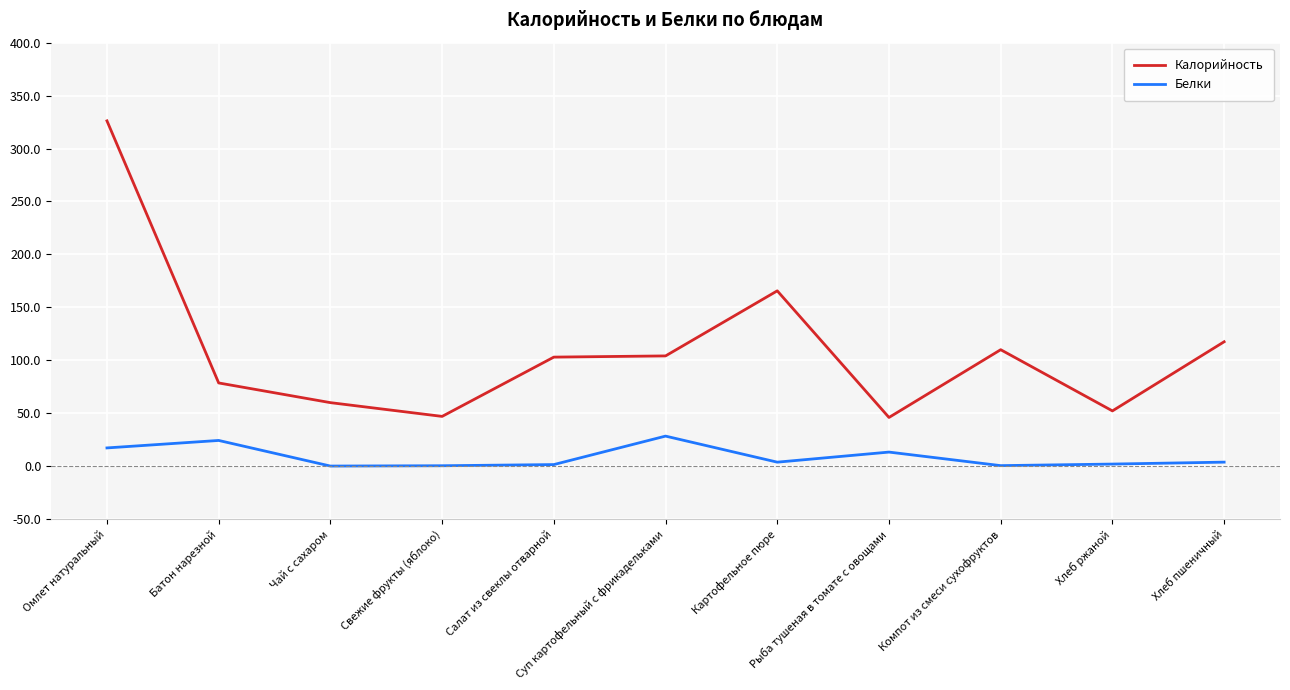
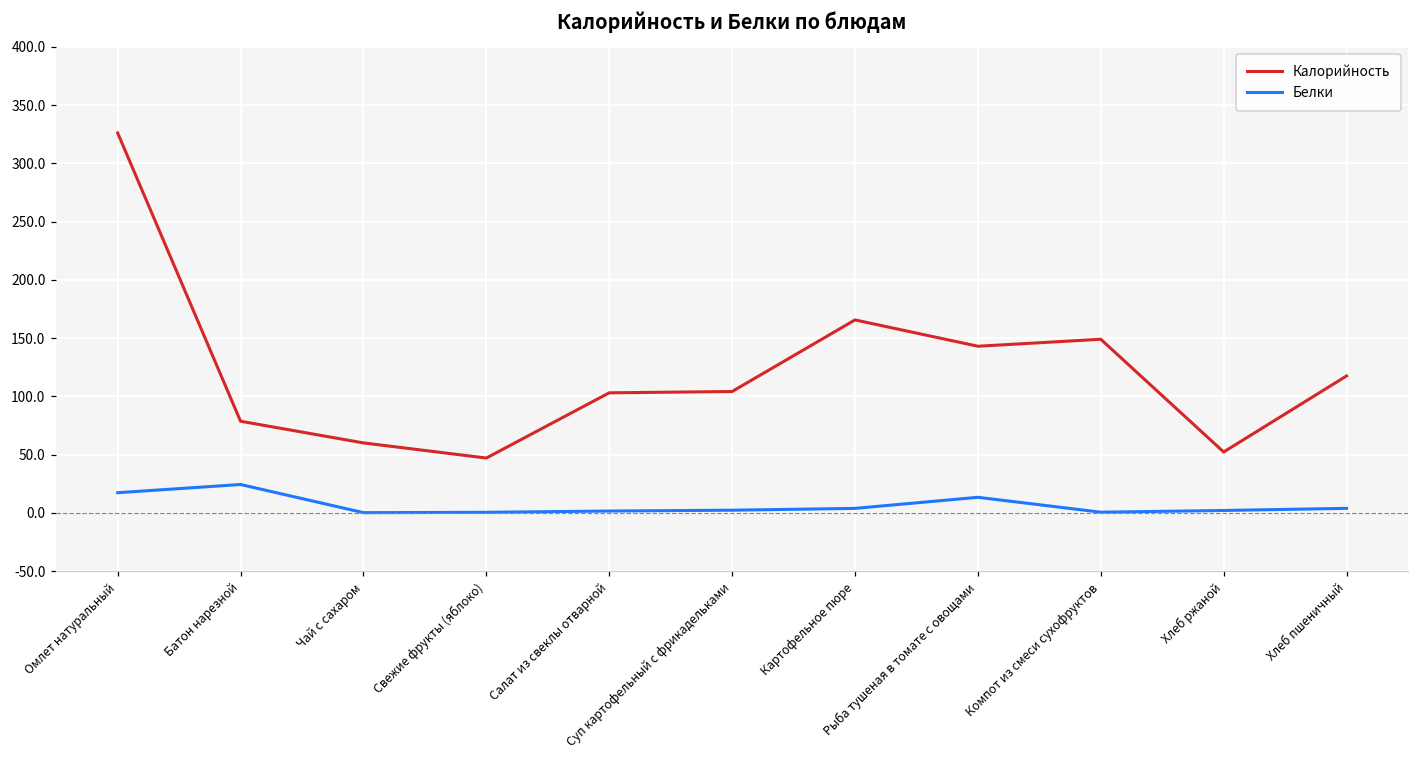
Белки, Суп картофельный с фрикадельками: 28 -> 2
Калорийность, Рыба тушеная в томате с овощами: 46 -> 143
Калорийность, Компот из смеси сухофруктов: 110 -> 149
